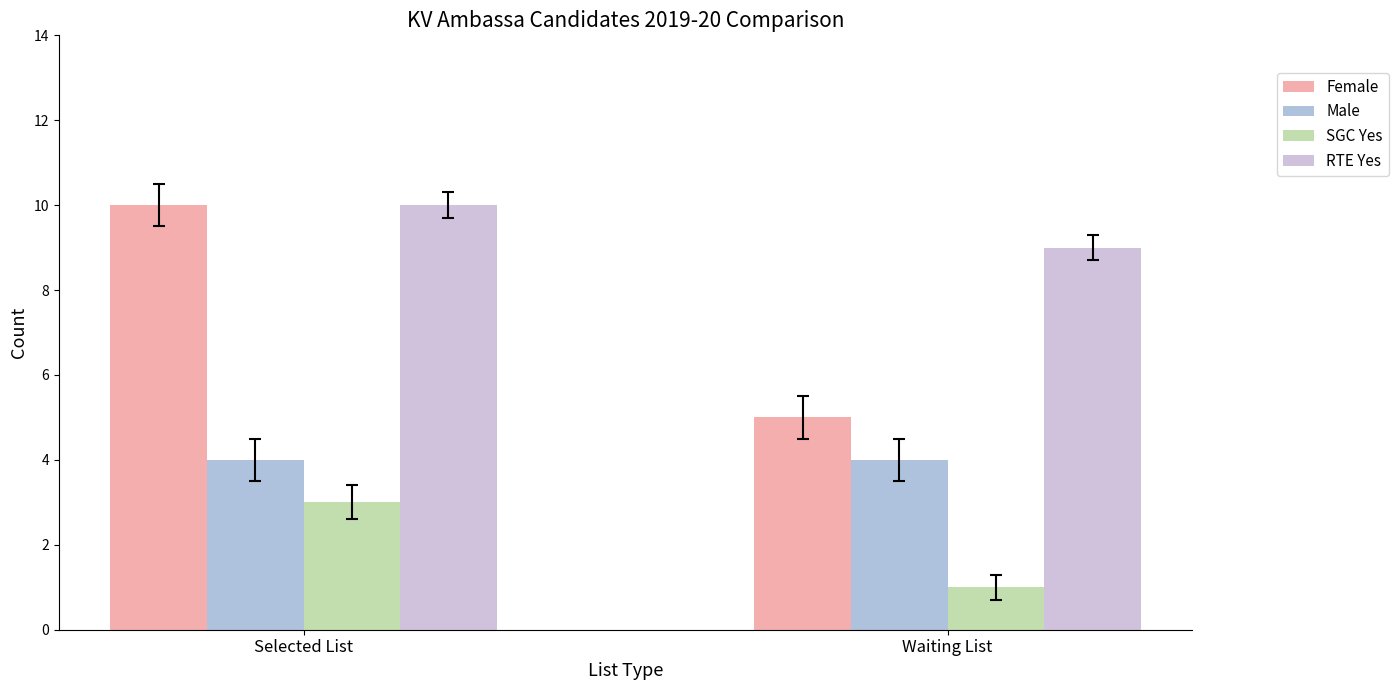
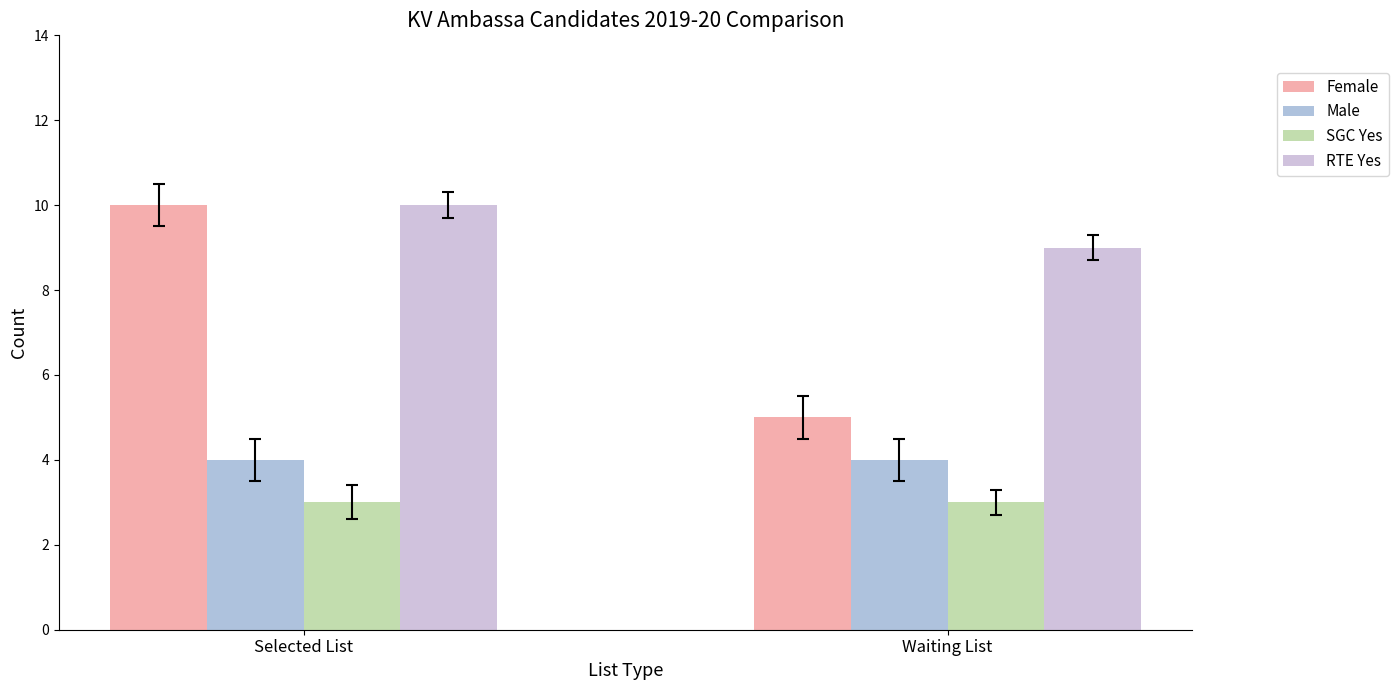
SGC Yes, Waiting List: 1 -> 3
